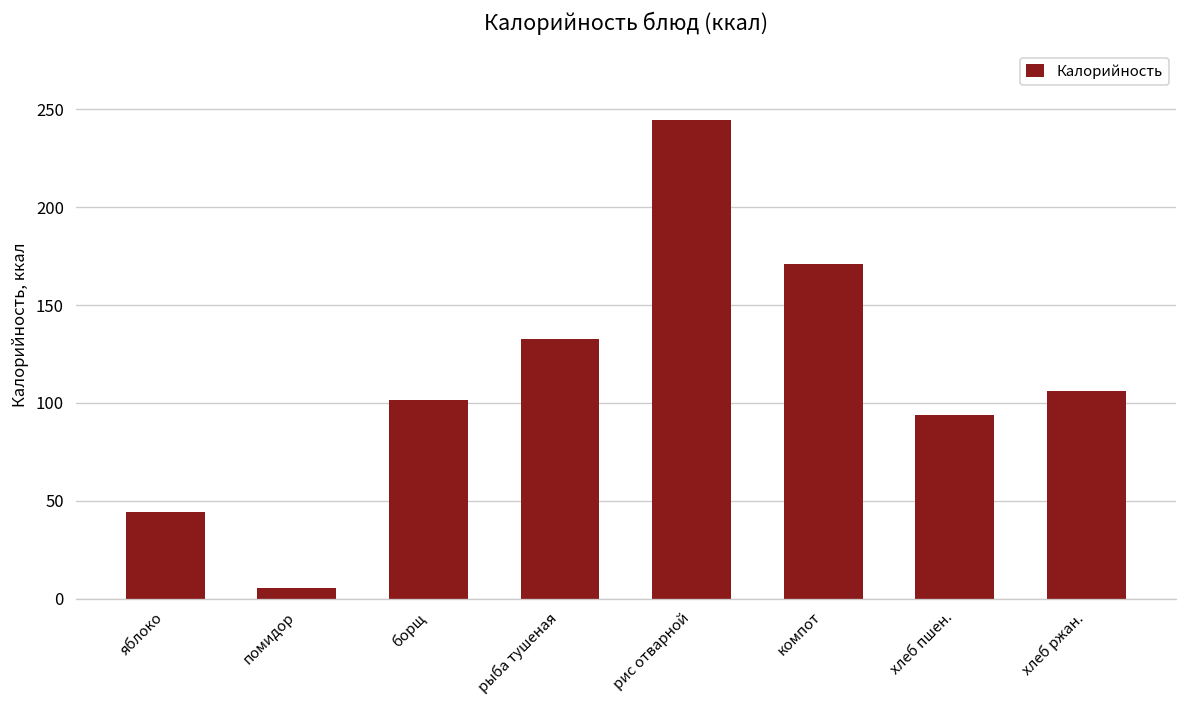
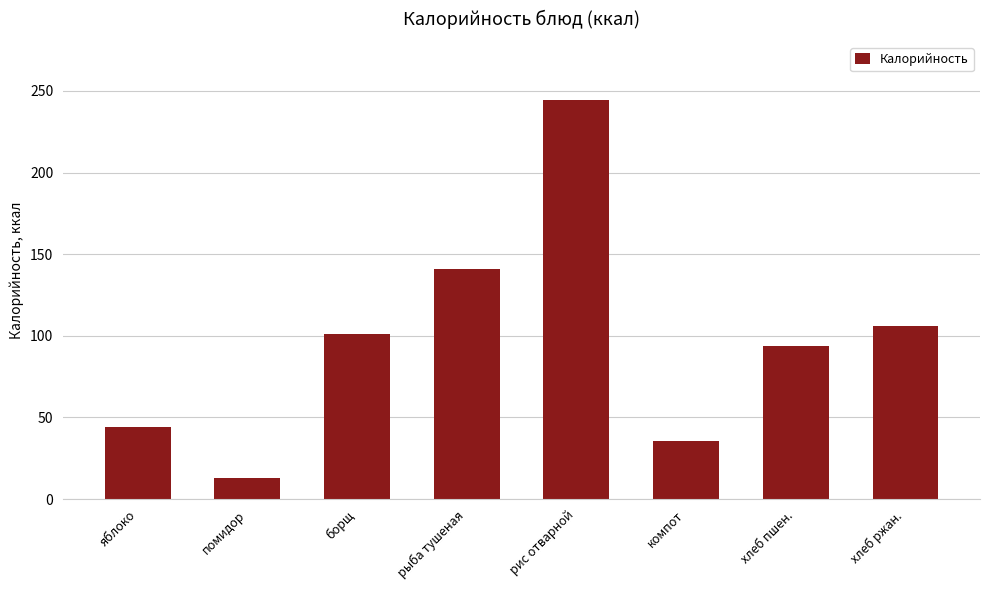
помидор: 6 -> 13
рыба тушеная: 133 -> 141
компот: 171 -> 36
